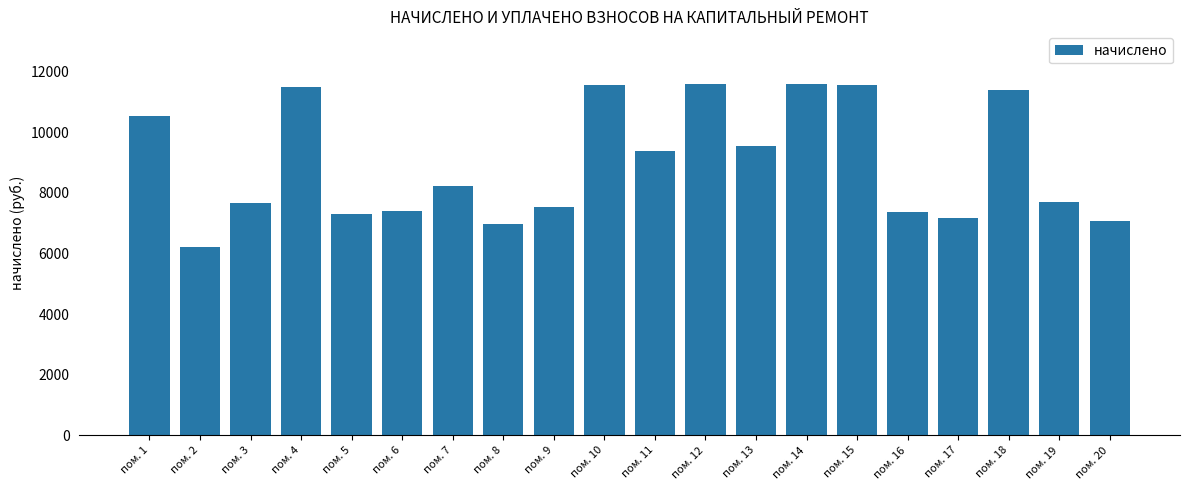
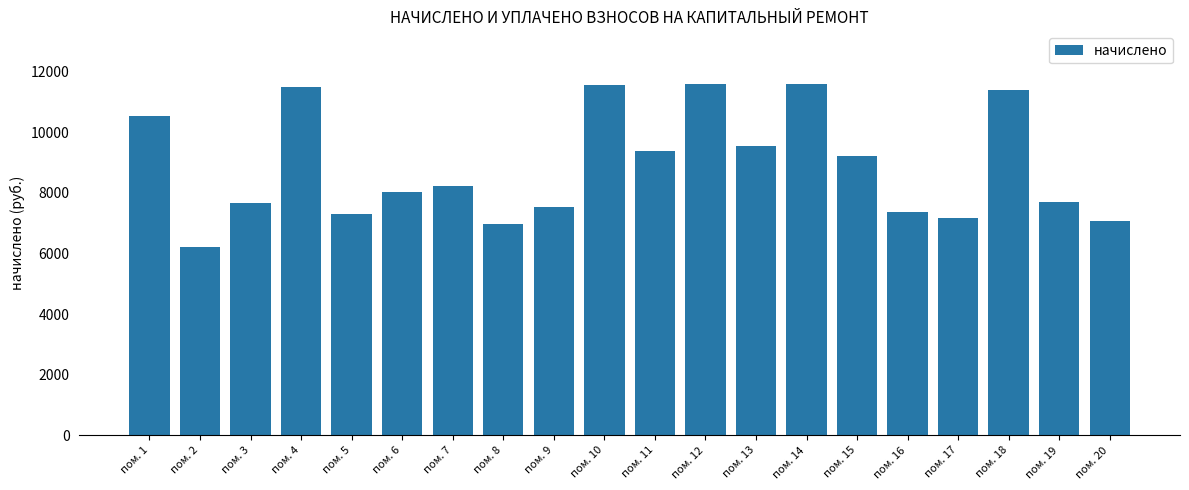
пом. 6: 7400 -> 8000
пом. 15: 11600 -> 9200
